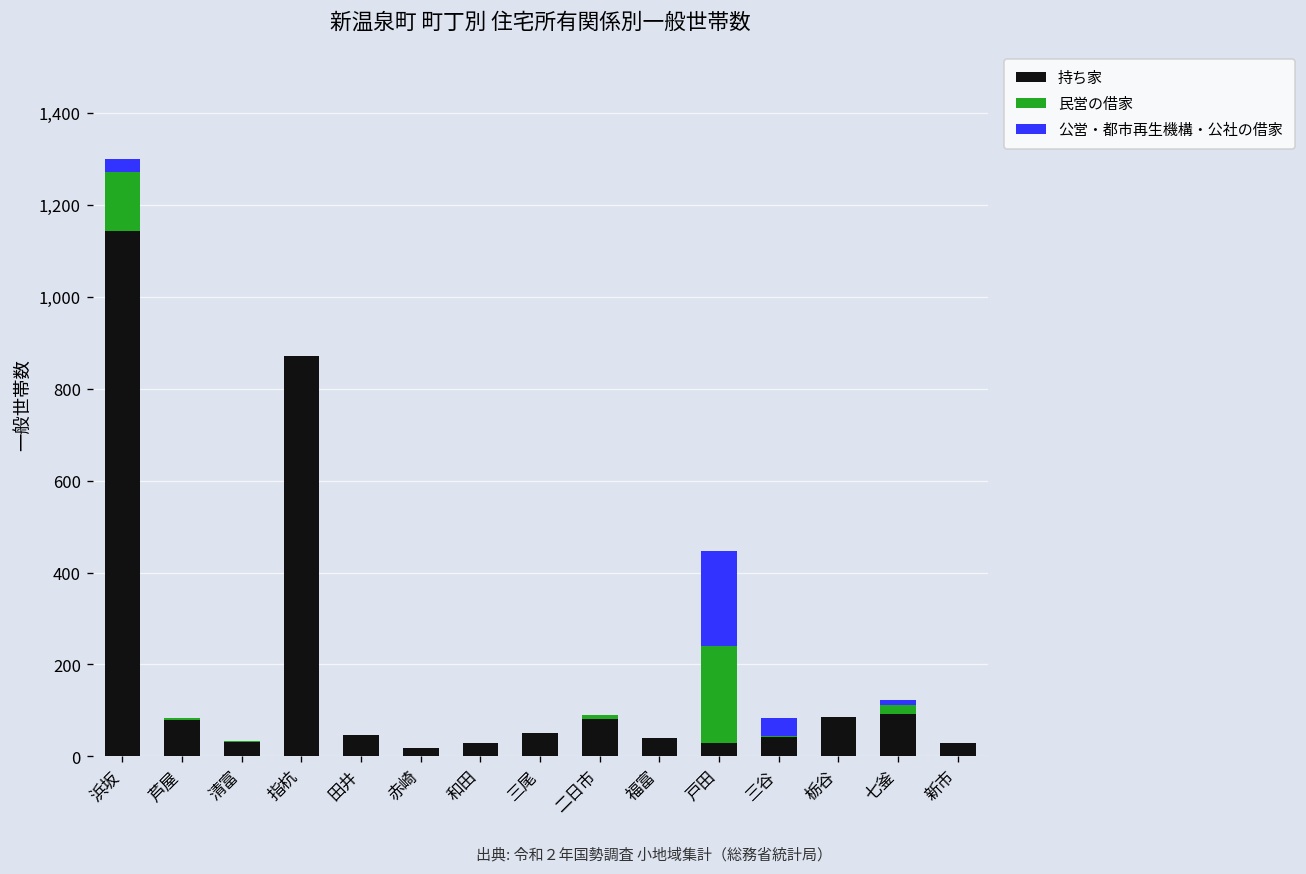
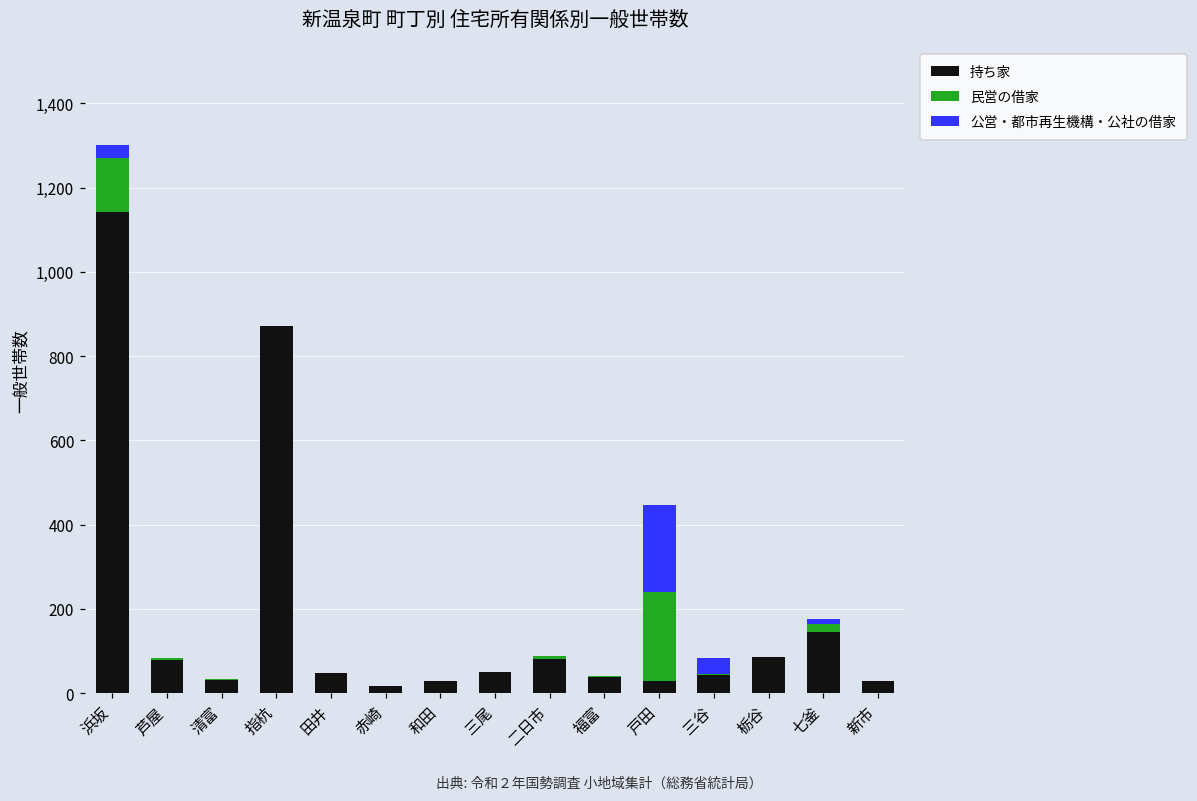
持ち家, 七釜: 90 -> 150
